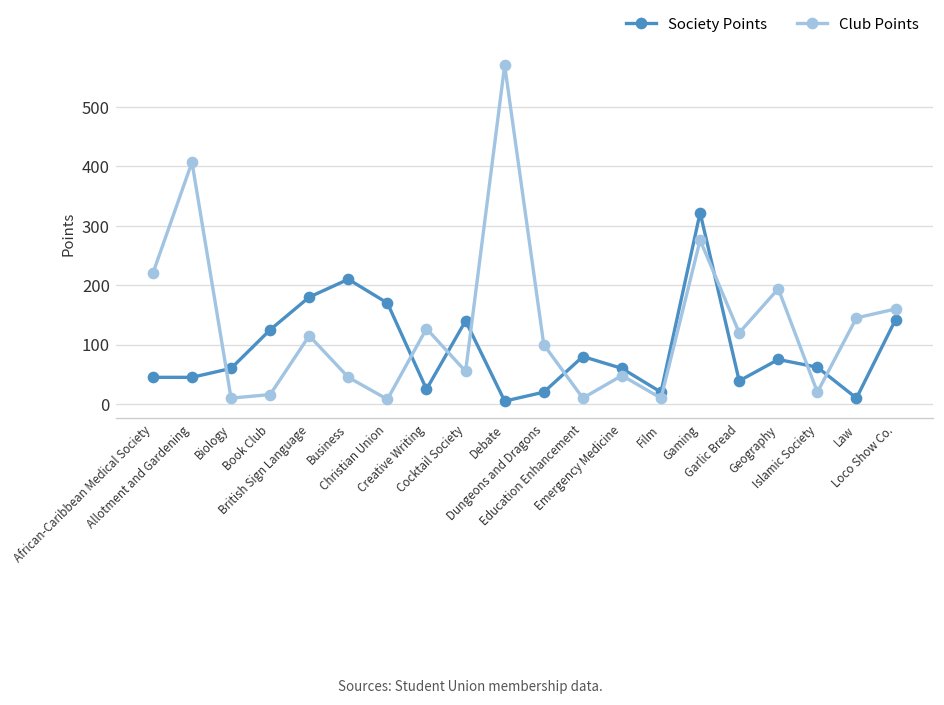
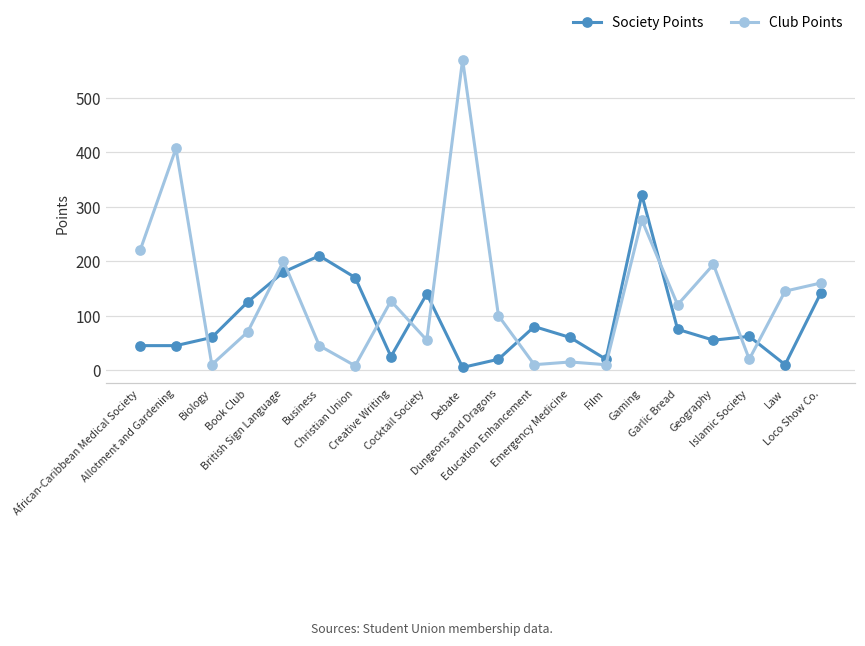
Club Points, Book Club: 20 -> 70
Club Points, British Sign Language: 120 -> 200
Club Points, Emergency Medicine: 50 -> 20
Society Points, Garlic Bread: 40 -> 80
Society Points, Geography: 80 -> 60
